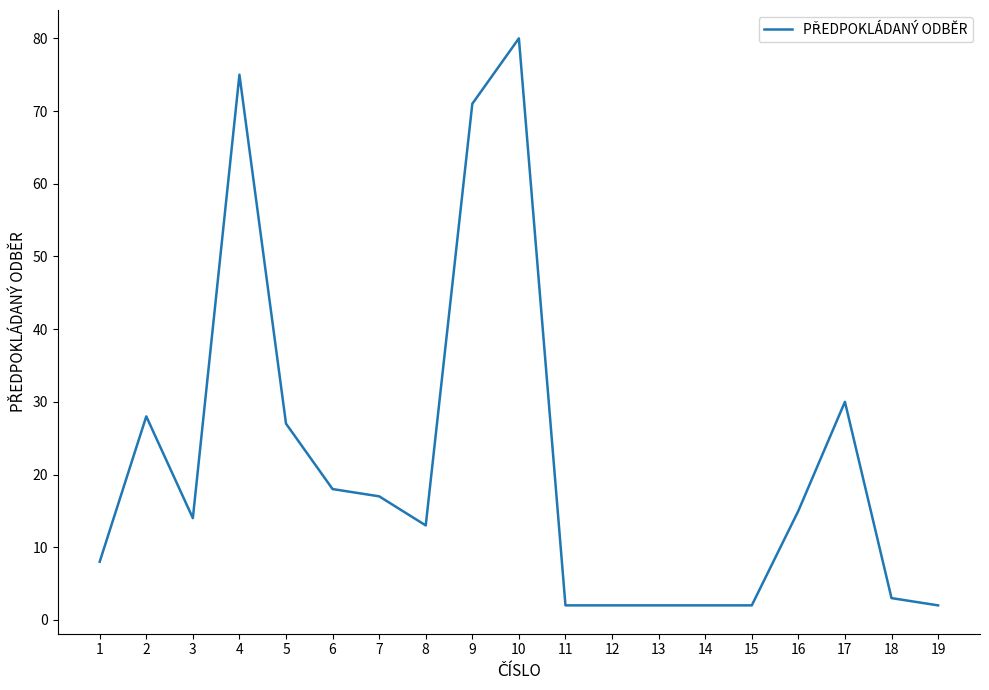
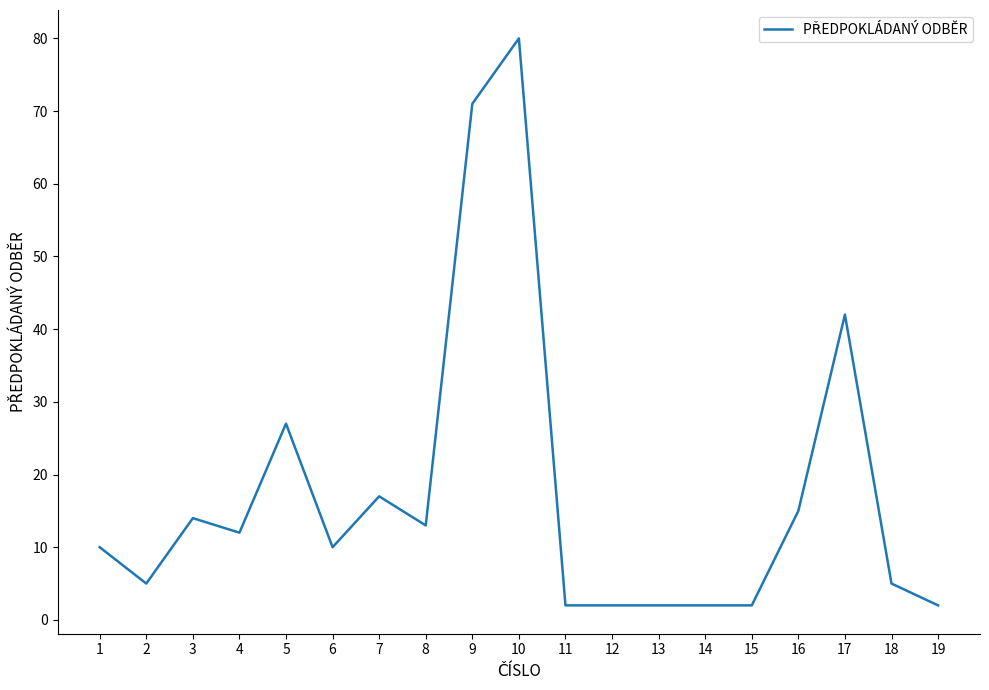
1: 8 -> 10
2: 28 -> 5
4: 75 -> 12
6: 18 -> 10
17: 30 -> 42
18: 3 -> 5
